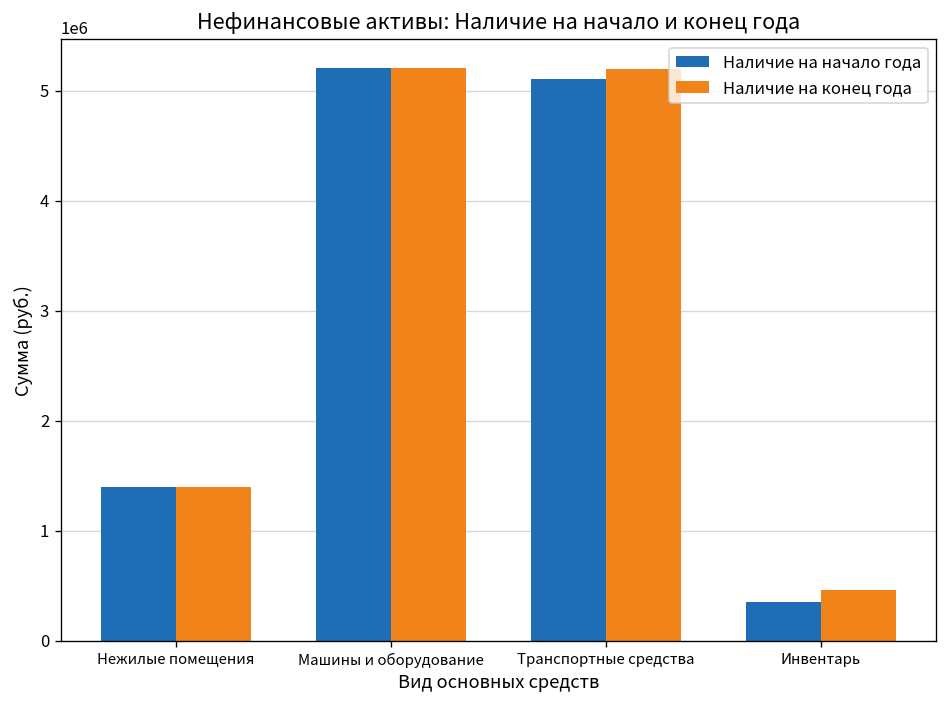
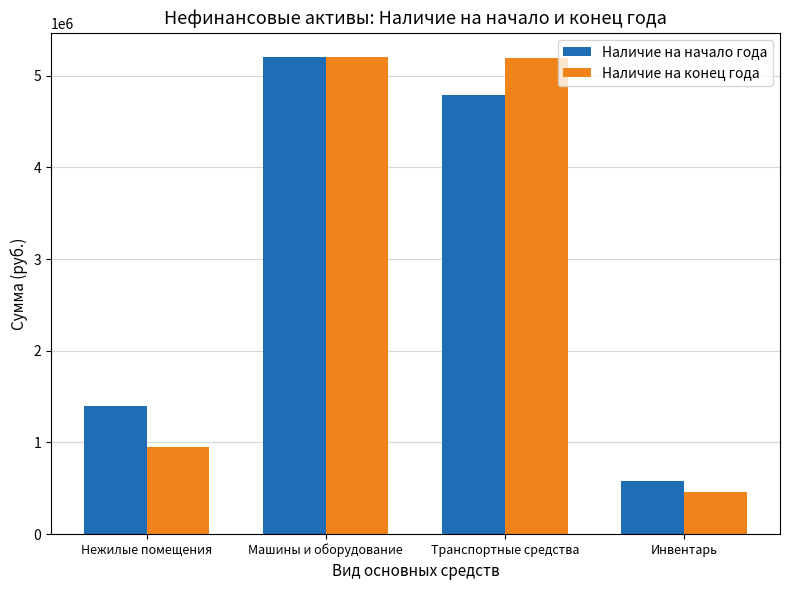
Наличие на конец года, Нежилые помещения: 1400000 -> 1000000
Наличие на начало года, Транспортные средства: 5100000 -> 4800000
Наличие на начало года, Инвентарь: 400000 -> 600000
